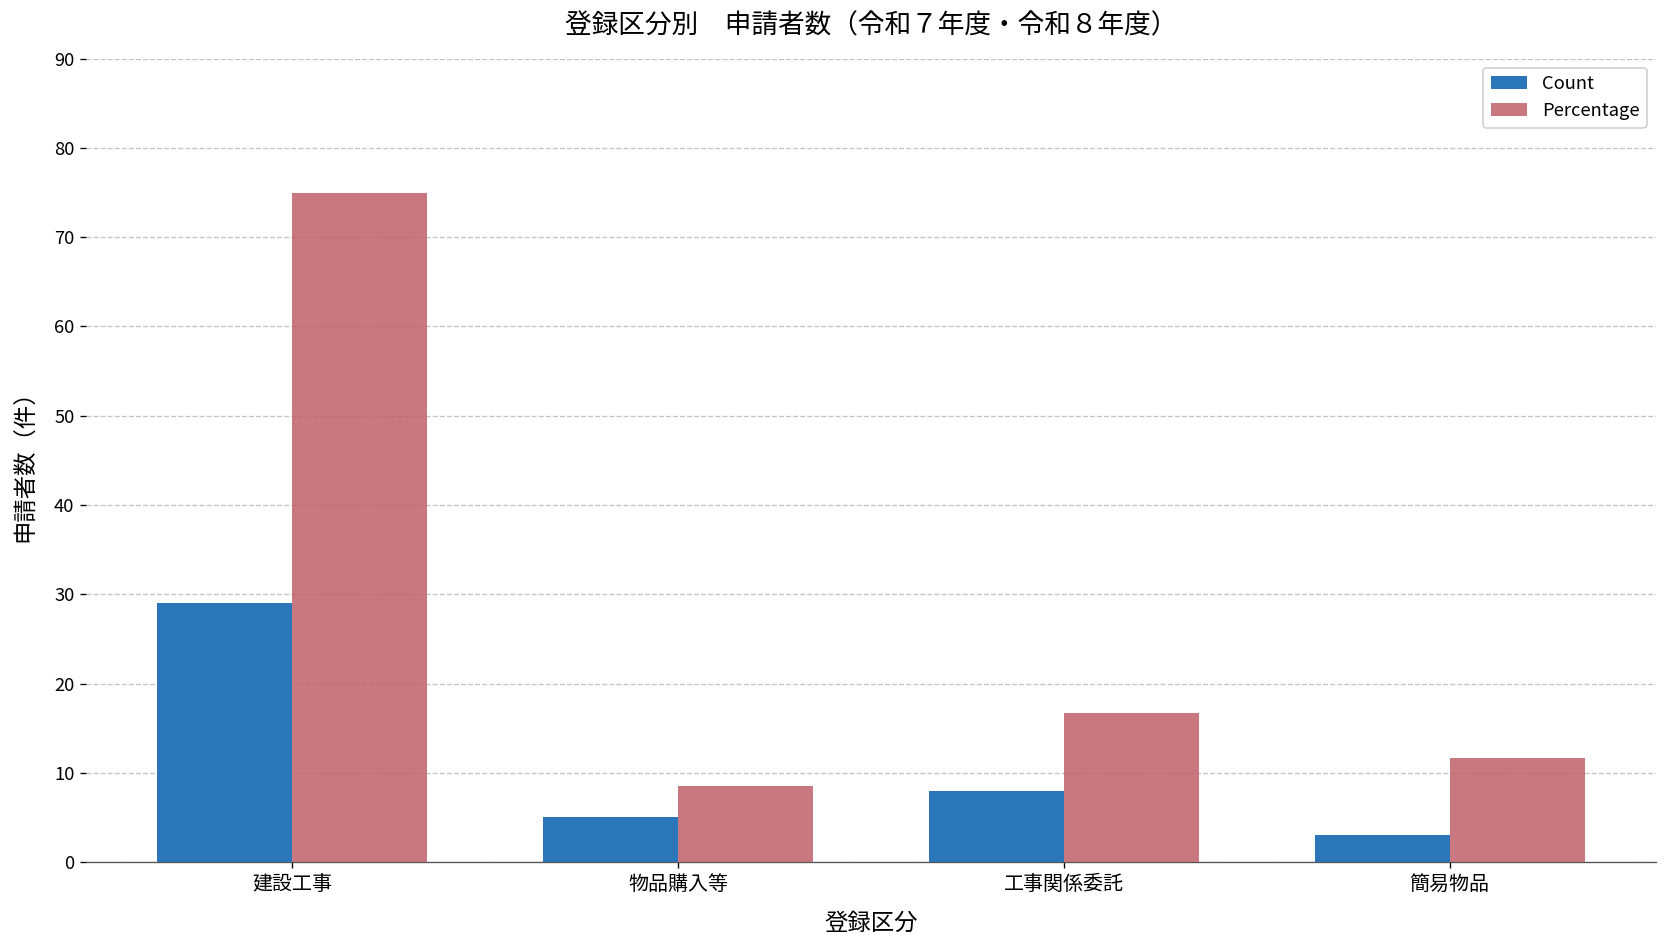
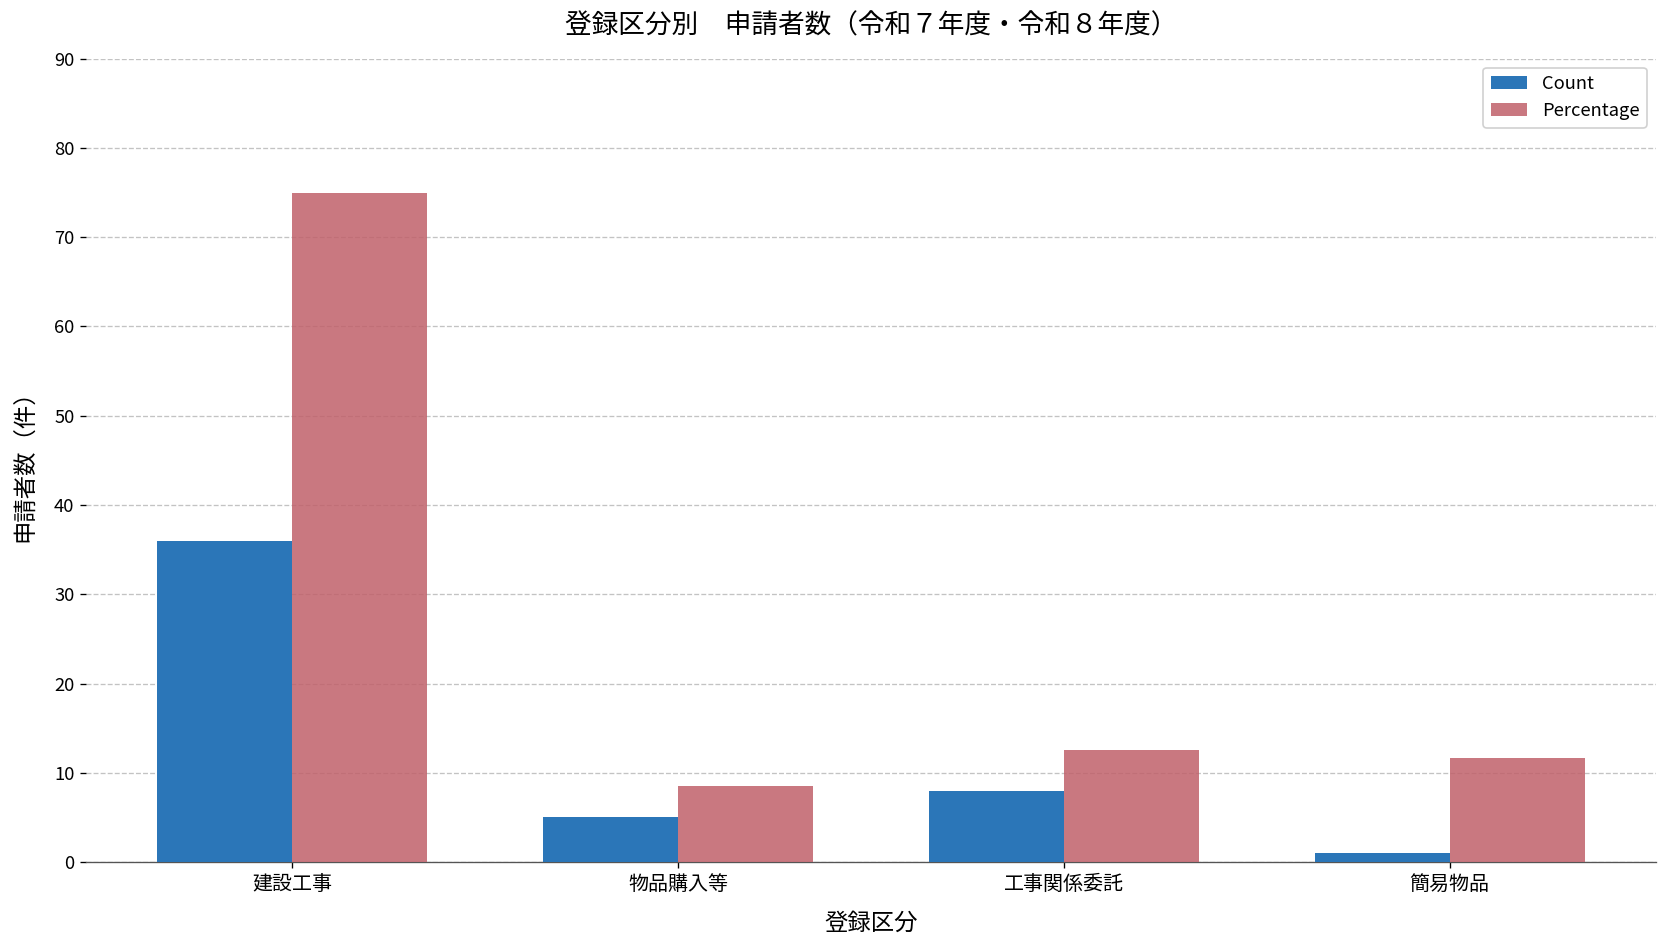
Count, 建設工事: 29 -> 36
Percentage, 工事関係委託: 17 -> 13
Count, 簡易物品: 3 -> 1
